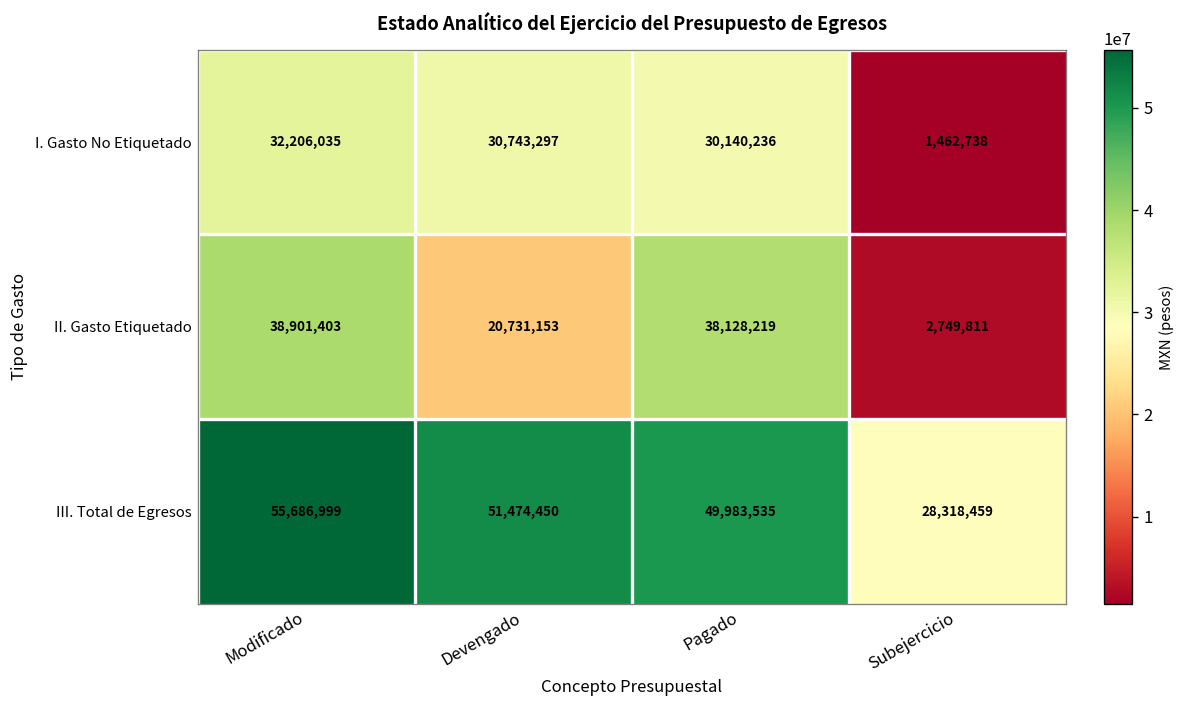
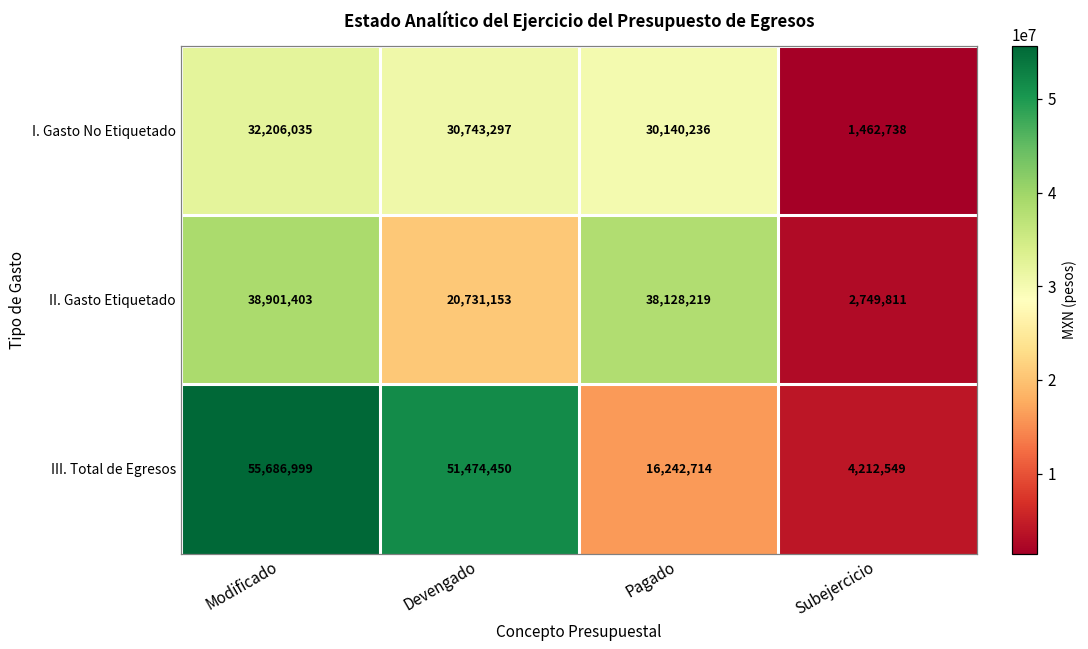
III. Total de Egresos, Pagado: 49,983,535 -> 16,242,714
III. Total de Egresos, Subejercicio: 28,318,459 -> 4,212,549
